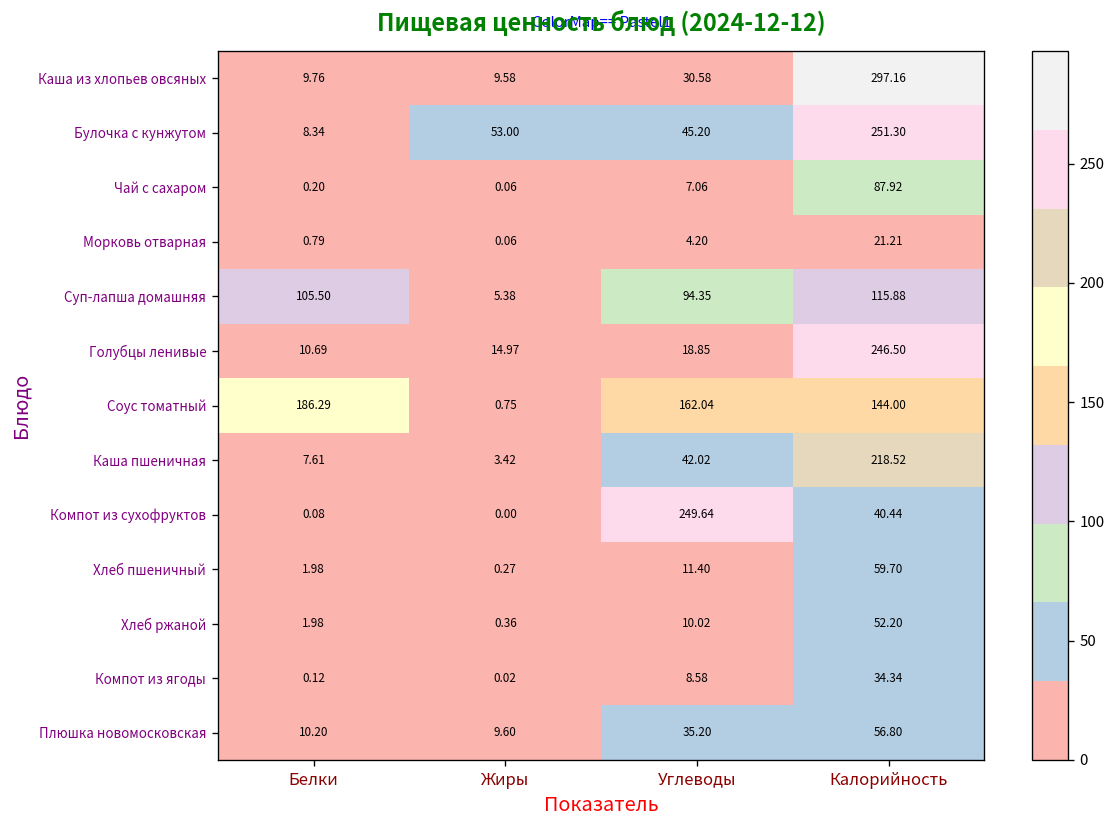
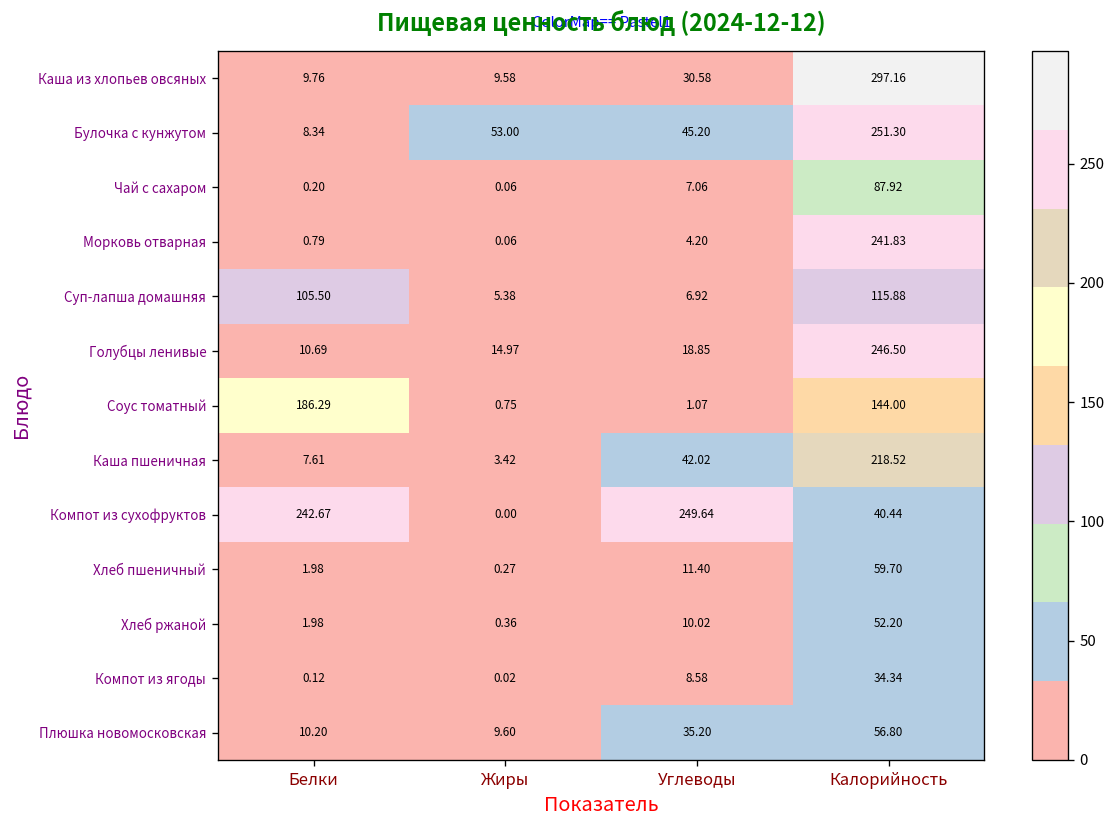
Морковь отварная, Калорийность: 21.21 -> 241.83
Суп-лапша домашняя, Углеводы: 94.35 -> 6.92
Соус томатный, Углеводы: 162.04 -> 1.07
Компот из сухофруктов, Белки: 0.08 -> 242.67
